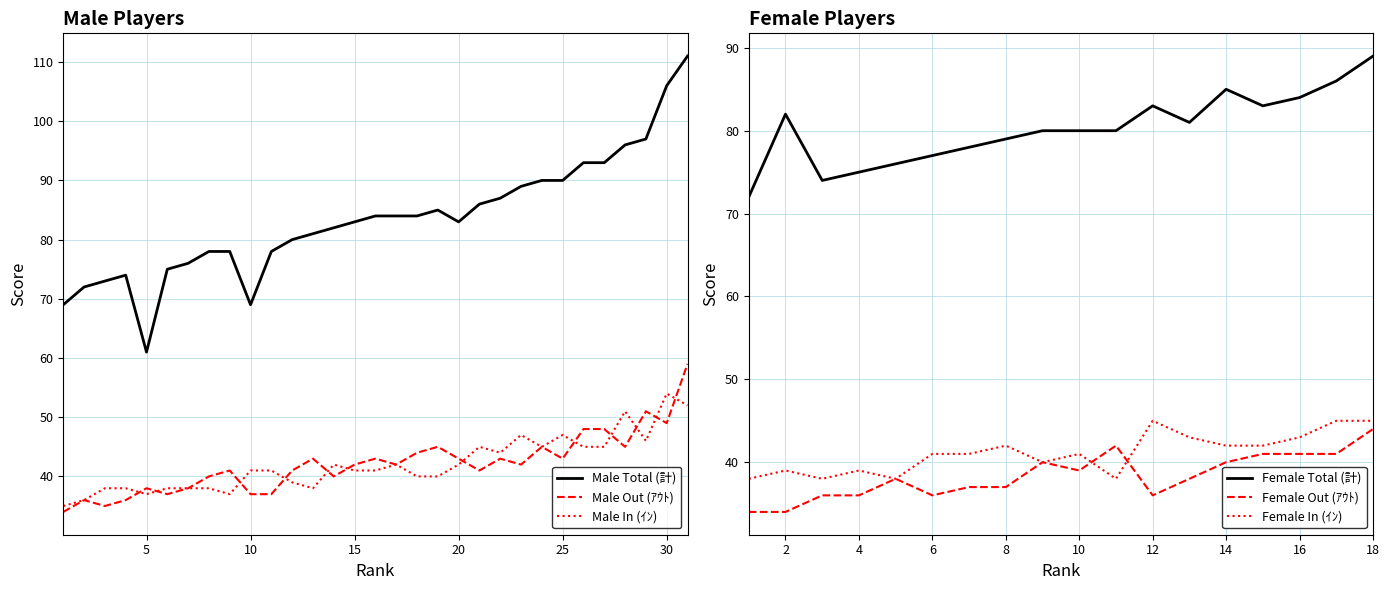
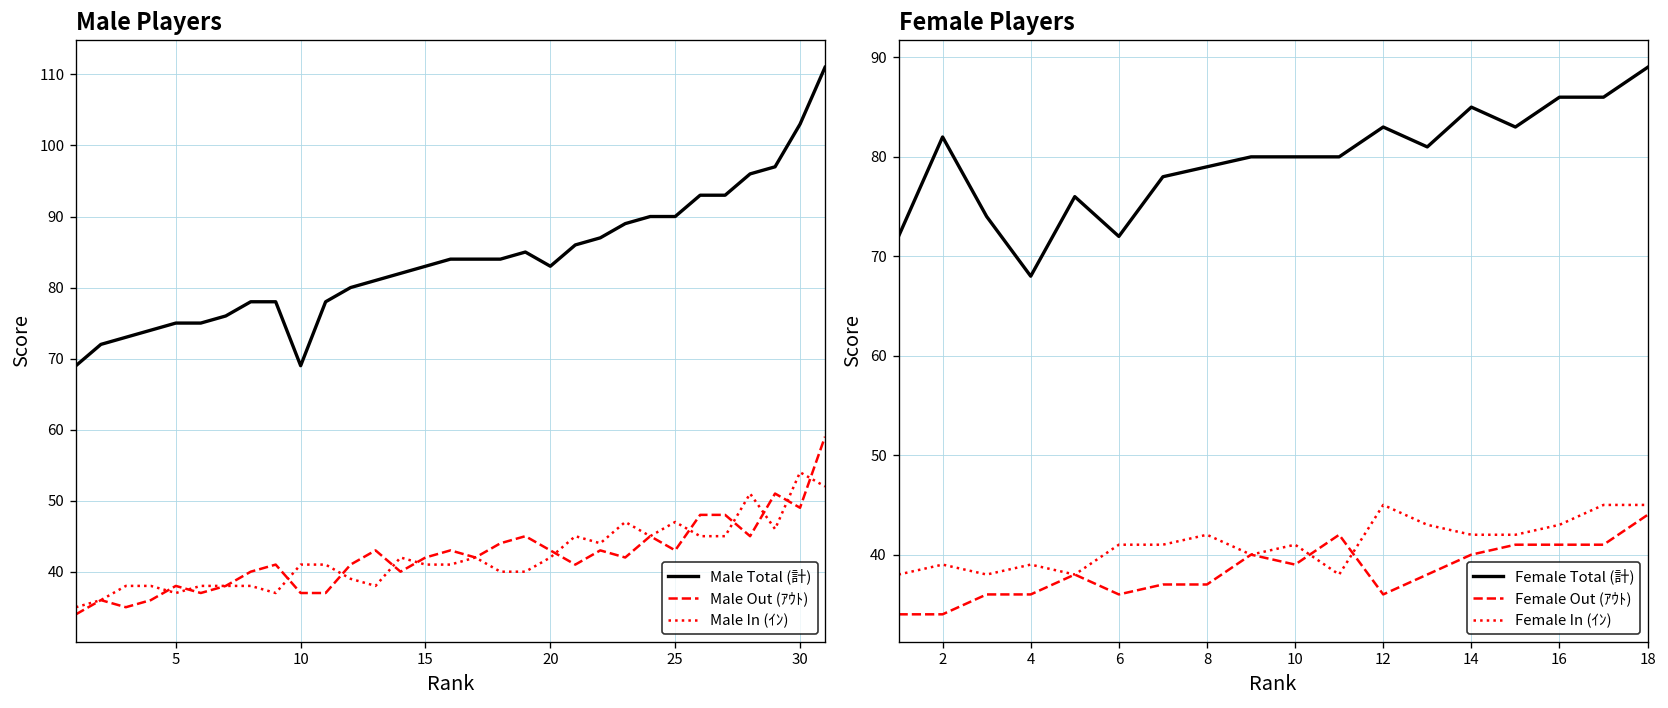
Male Players, Male Total (計), 5: 61 -> 75
Male Players, Male Total (計), 30: 106 -> 103
Female Players, Female Total (計), 4: 75 -> 68
Female Players, Female Total (計), 6: 77 -> 72
Female Players, Female Total (計), 16: 84 -> 86
